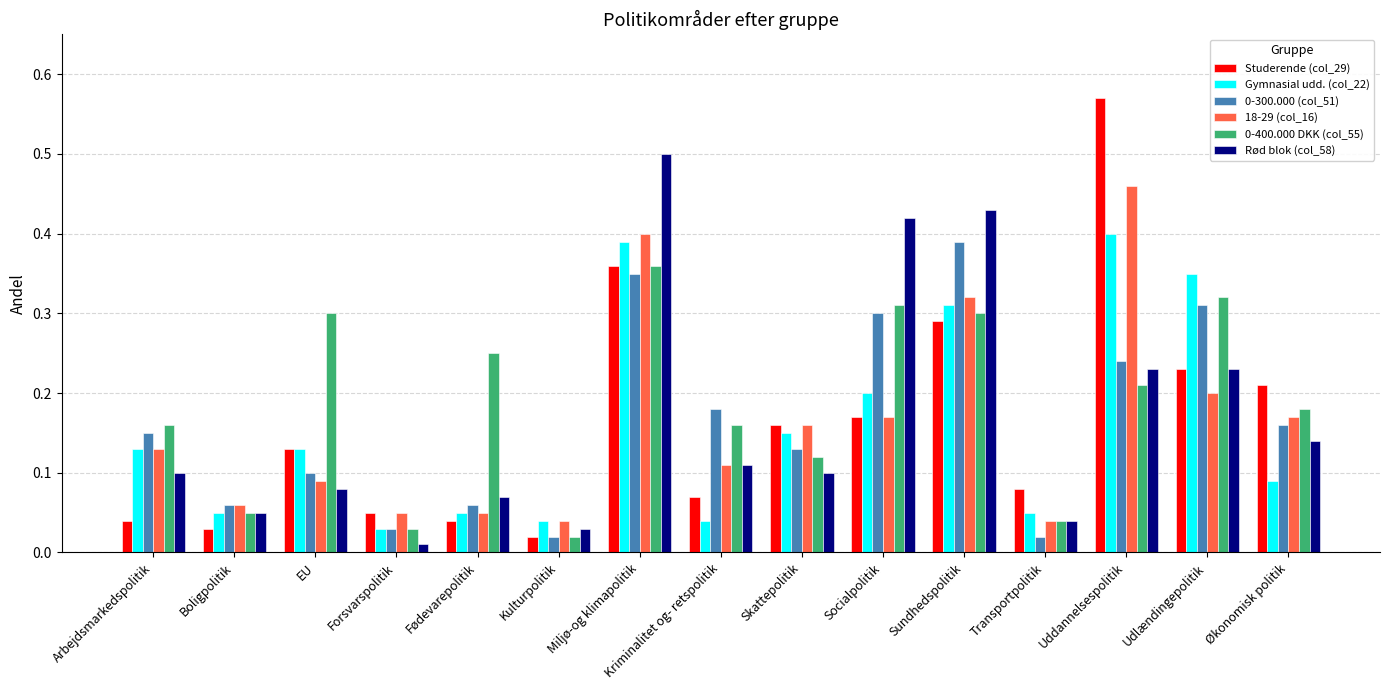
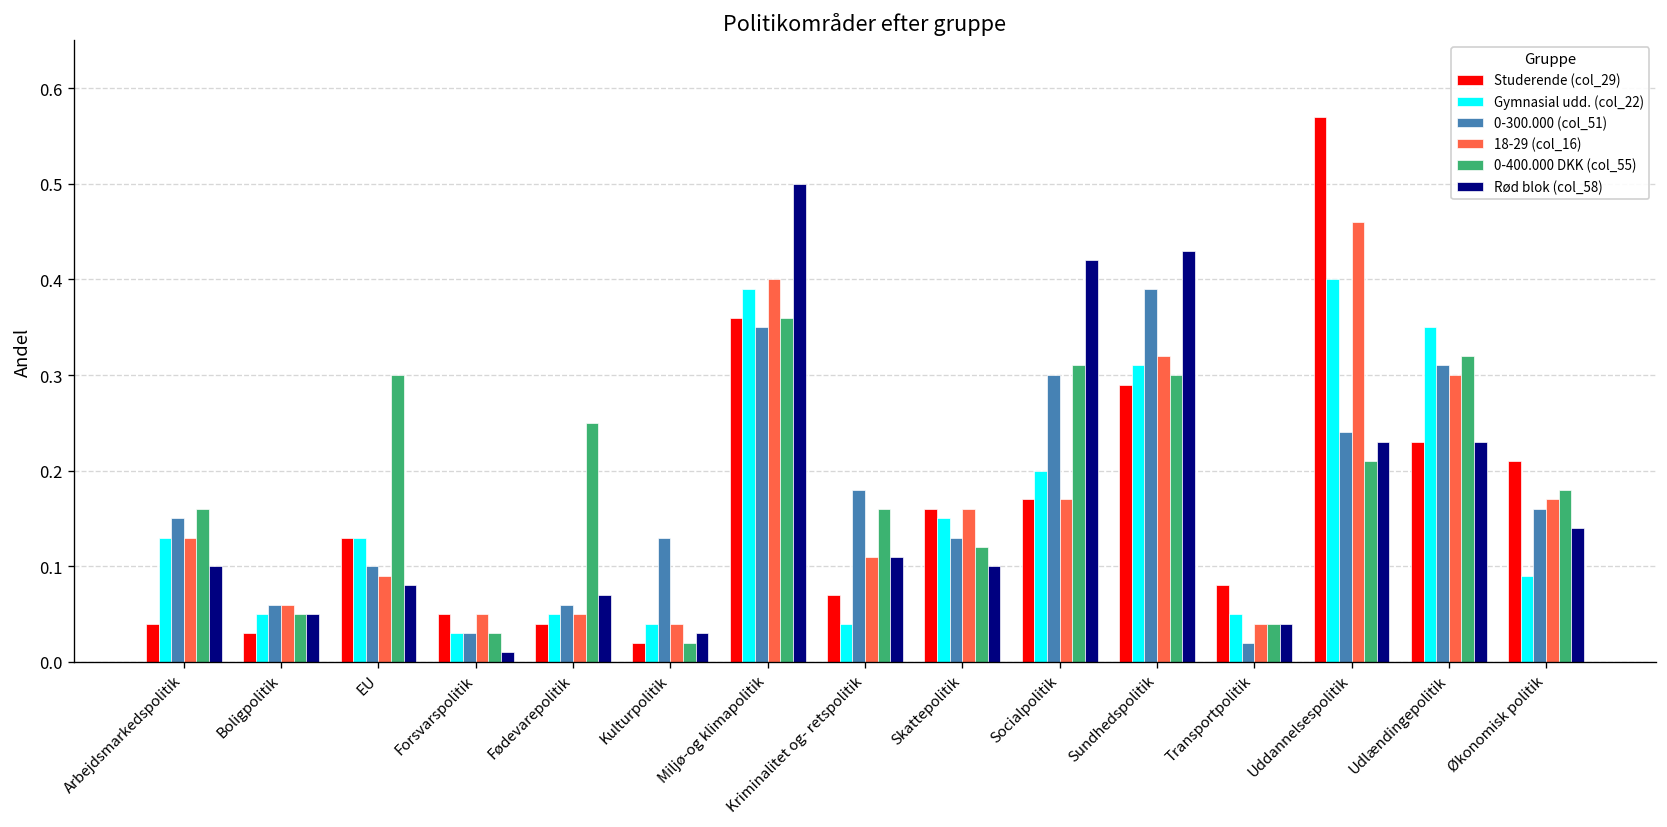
0-300.000 (col_51), Kulturpolitik: 0.02 -> 0.13
18-29 (col_16), Udlændingepolitik: 0.2 -> 0.3
